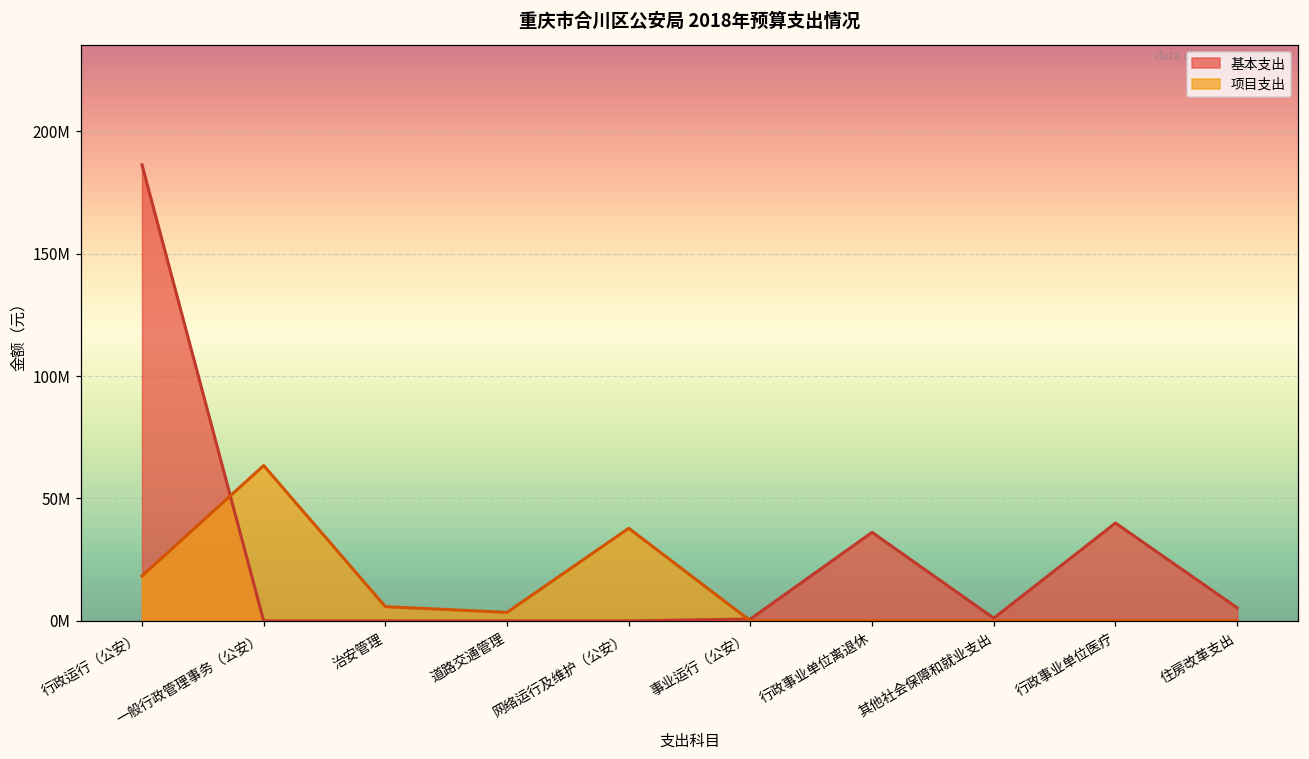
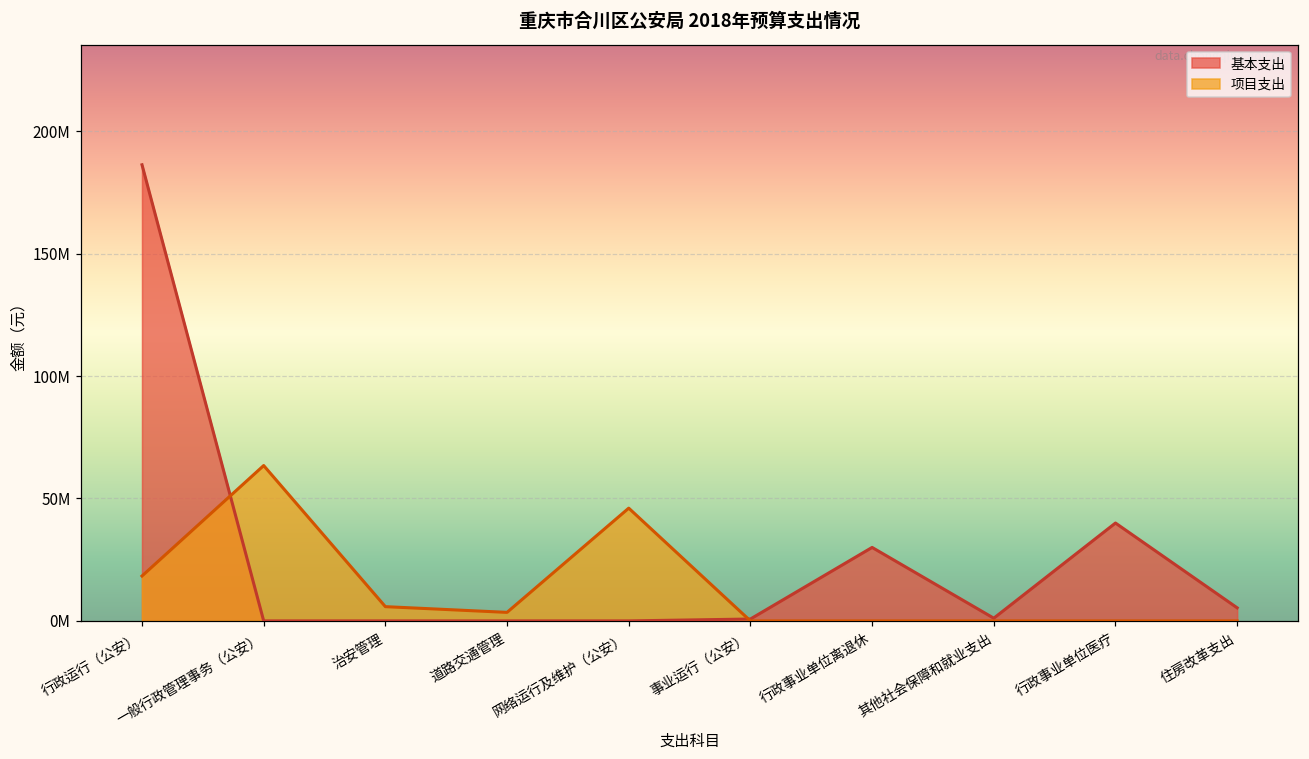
项目支出, 网络运行及维护（公安）: 38000000 -> 46000000
基本支出, 行政事业单位离退休: 36000000 -> 30000000
